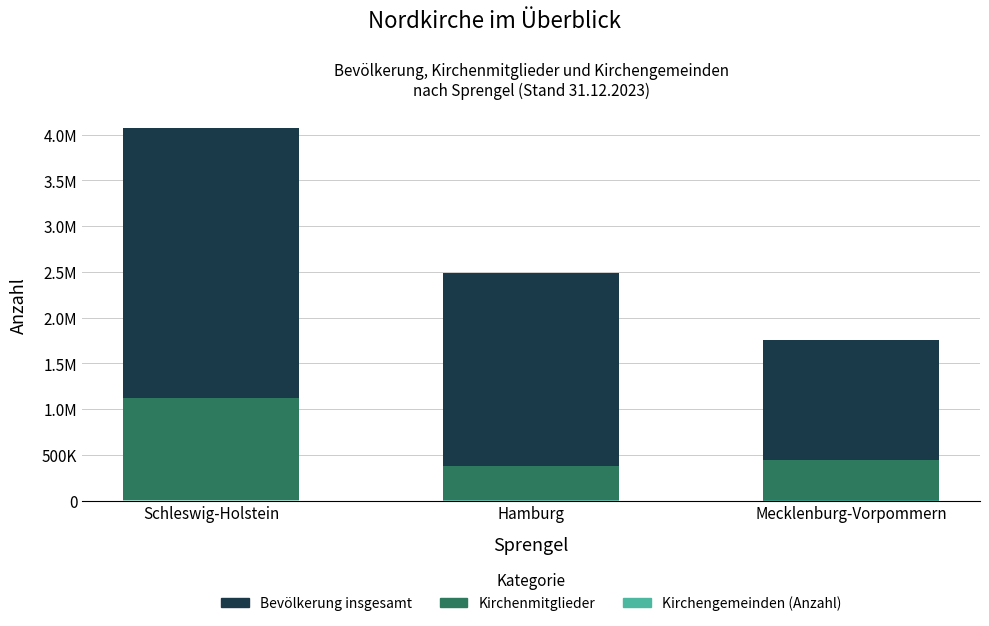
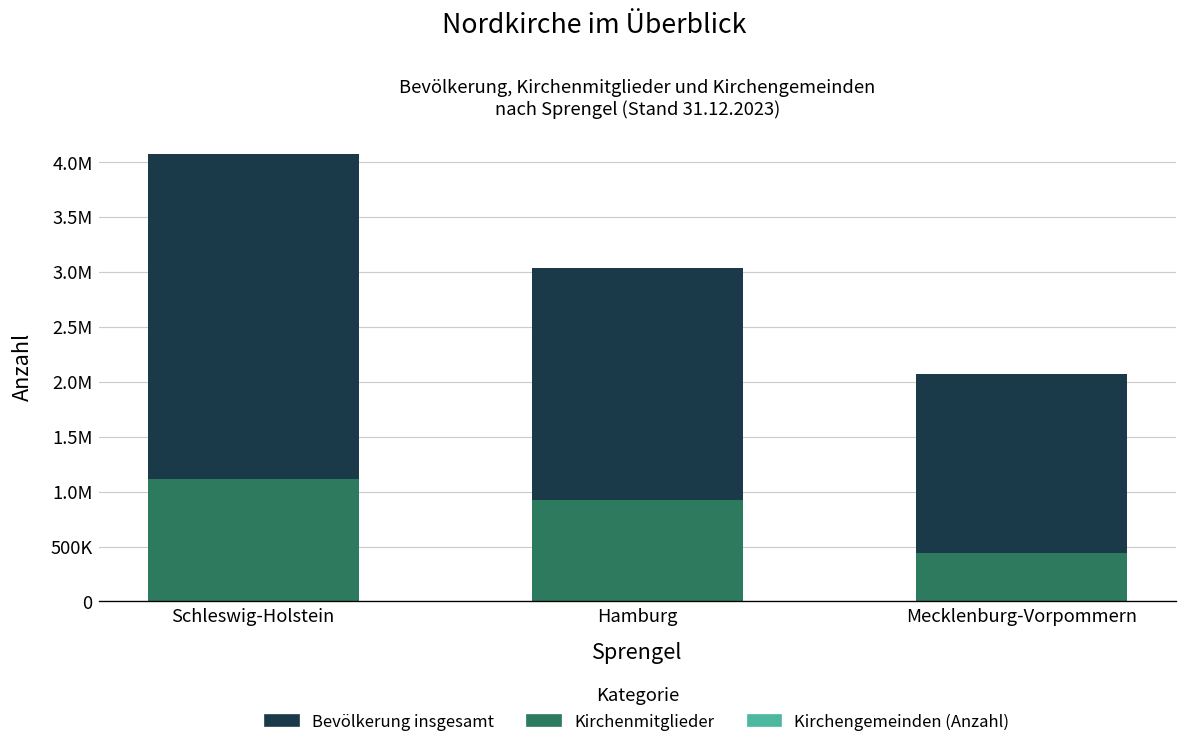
Kirchenmitglieder, Hamburg: 400000 -> 900000
Bevölkerung insgesamt, Mecklenburg-Vorpommern: 1300000 -> 1600000
